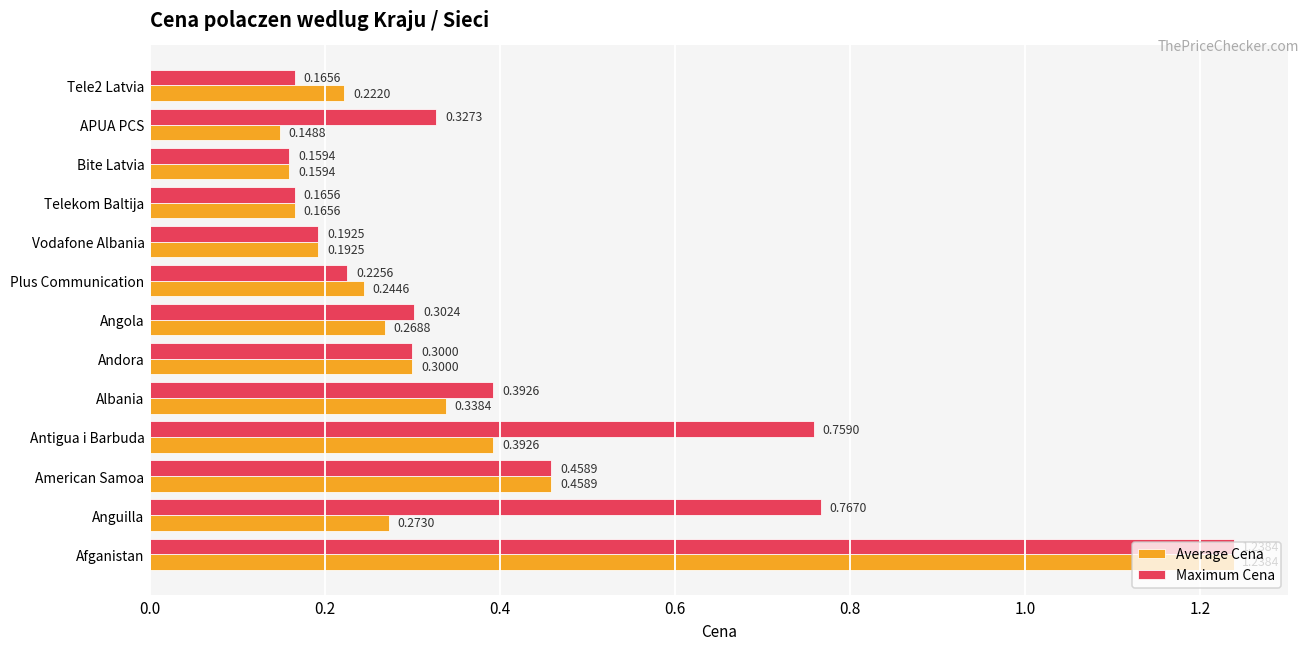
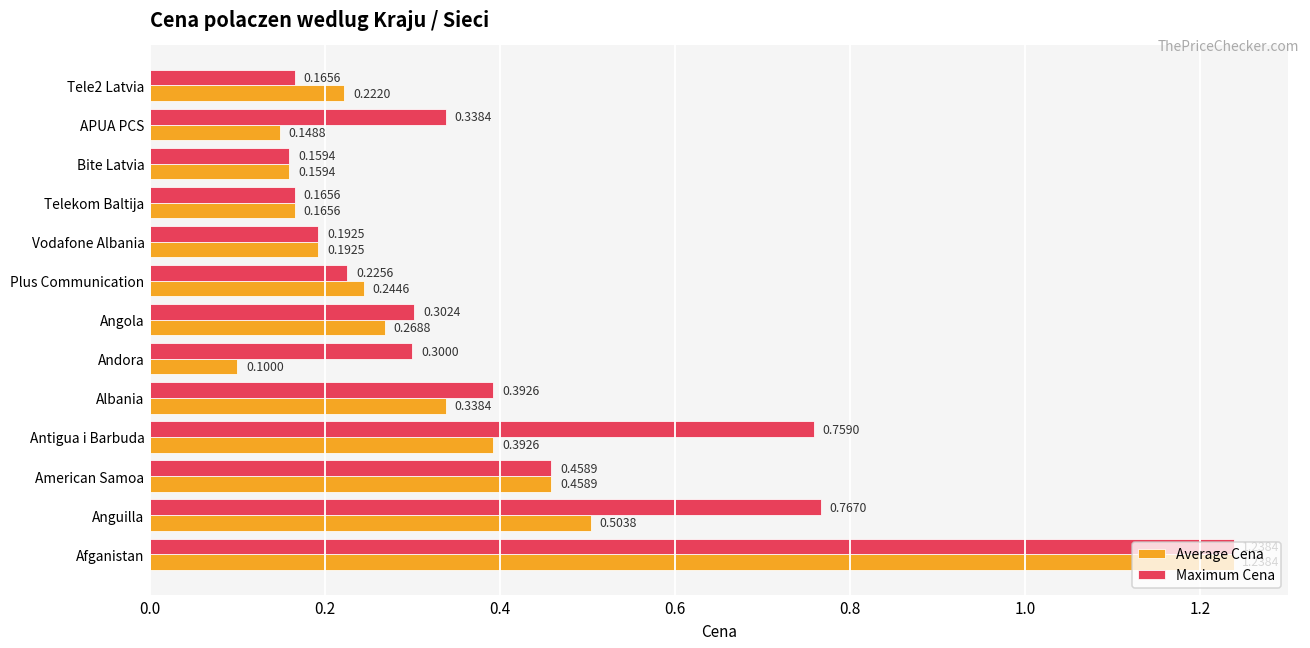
Maximum Cena, APUA PCS: 0.3273 -> 0.3384
Average Cena, Andora: 0.3000 -> 0.1000
Average Cena, Anguilla: 0.2730 -> 0.5038
